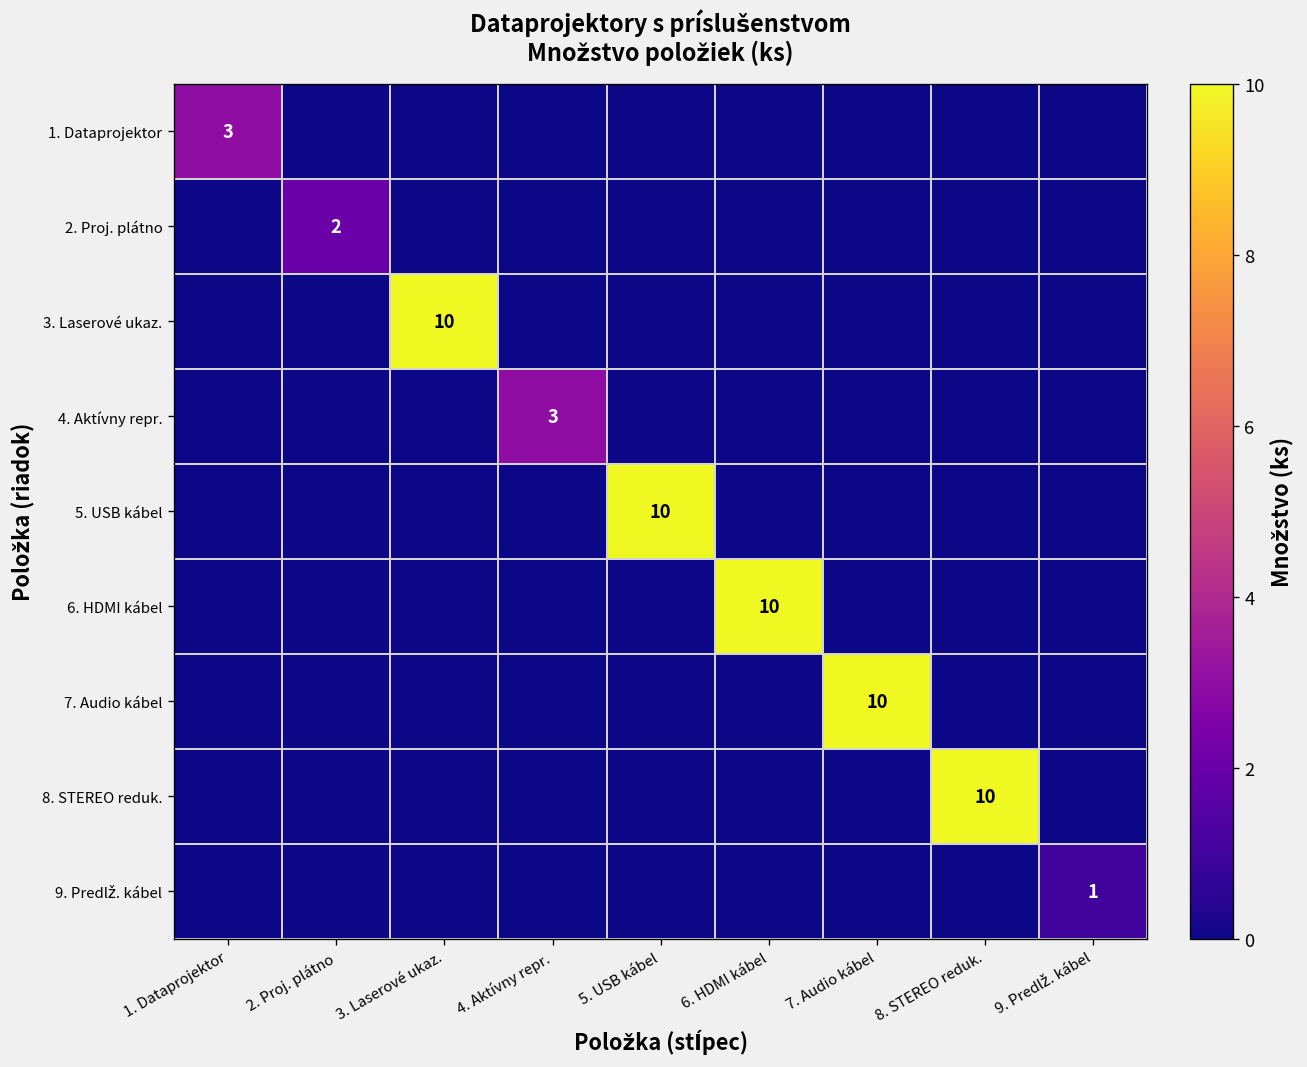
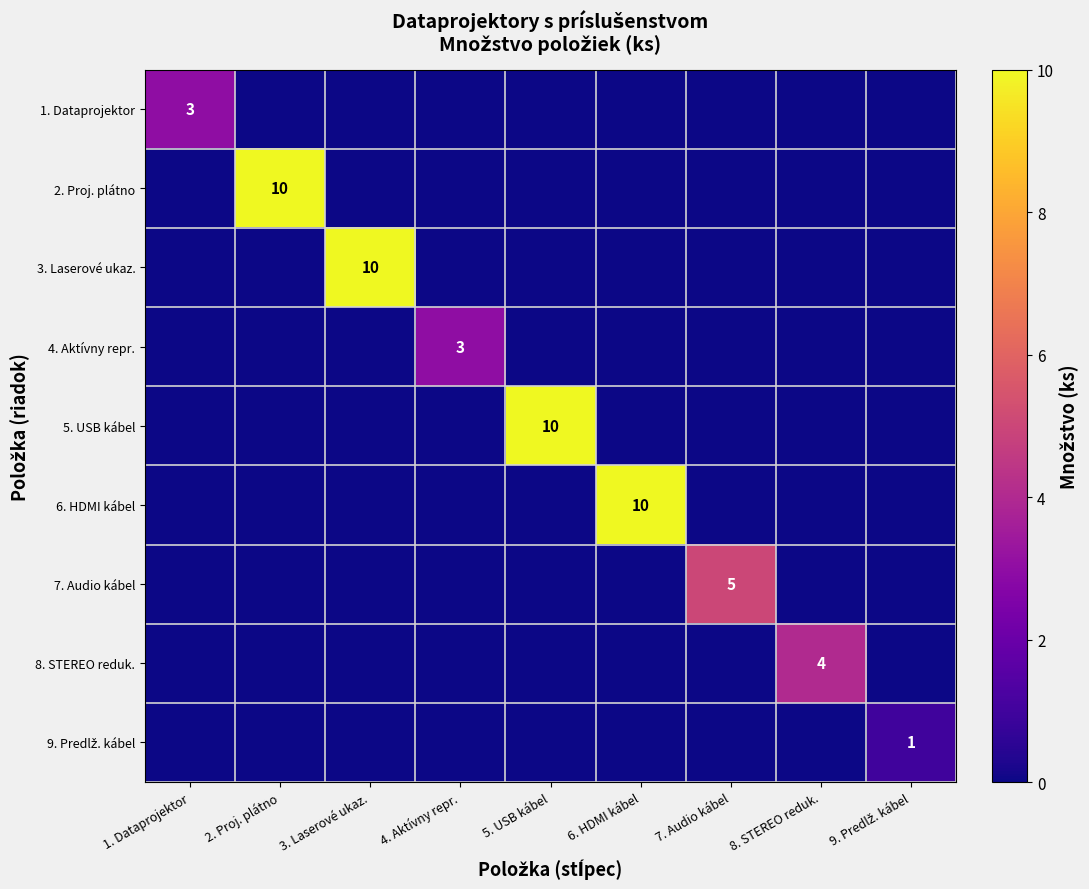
2. Proj. plátno, 2. Proj. plátno: 2 -> 10
7. Audio kábel, 7. Audio kábel: 10 -> 5
8. STEREO reduk., 8. STEREO reduk.: 10 -> 4
